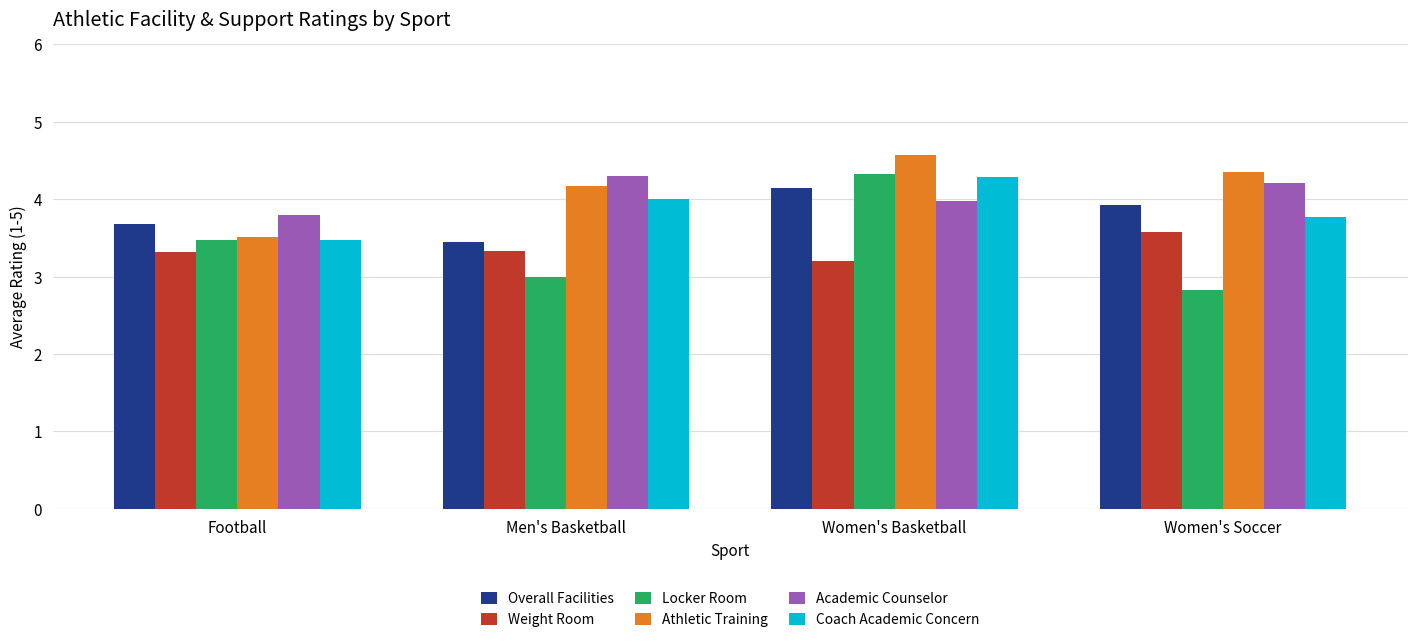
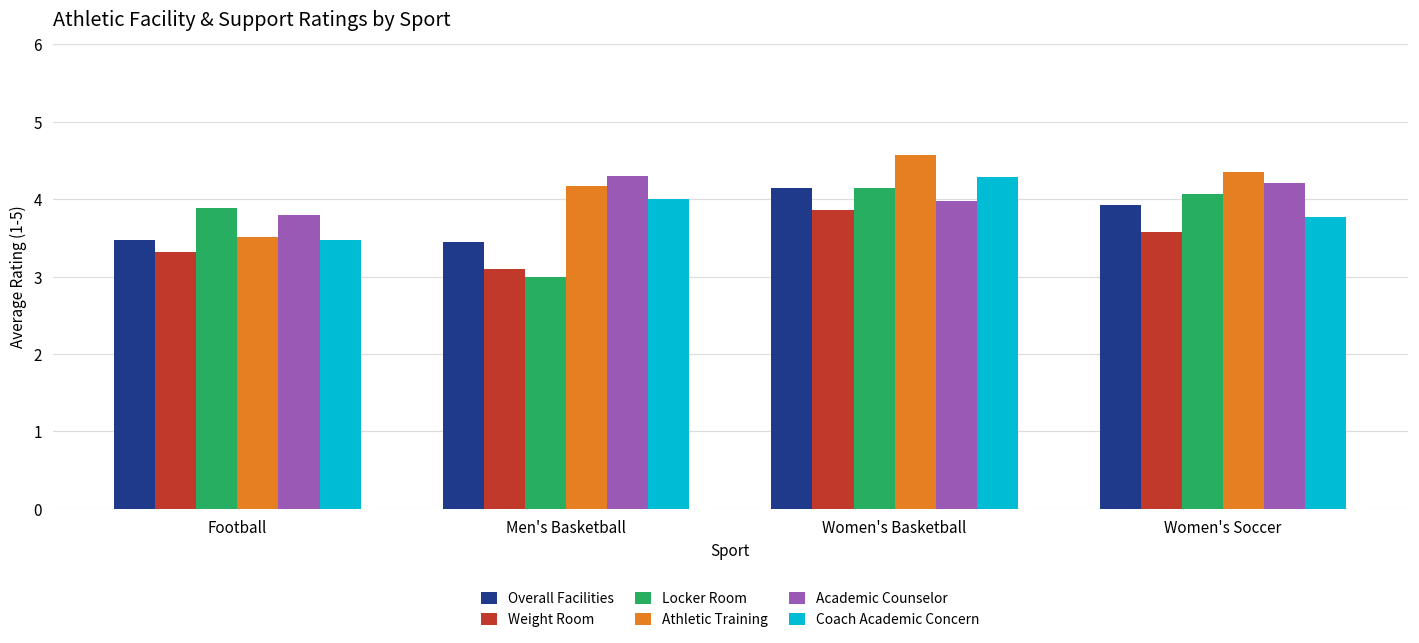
Overall Facilities, Football: 3.7 -> 3.5
Locker Room, Football: 3.5 -> 3.9
Weight Room, Men's Basketball: 3.3 -> 3.1
Weight Room, Women's Basketball: 3.2 -> 3.9
Locker Room, Women's Basketball: 4.3 -> 4.1
Locker Room, Women's Soccer: 2.8 -> 4.1
